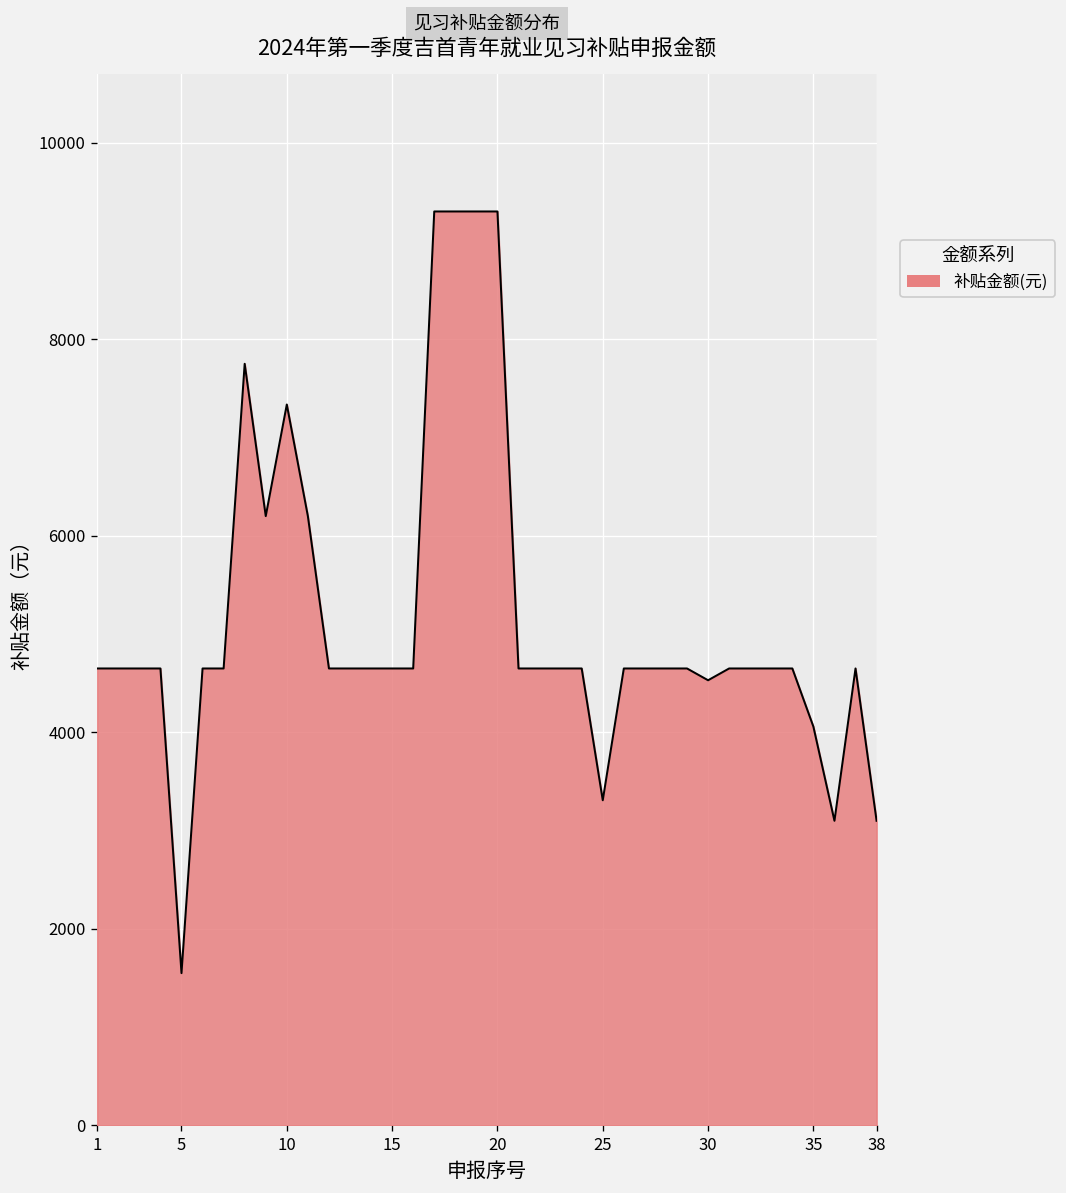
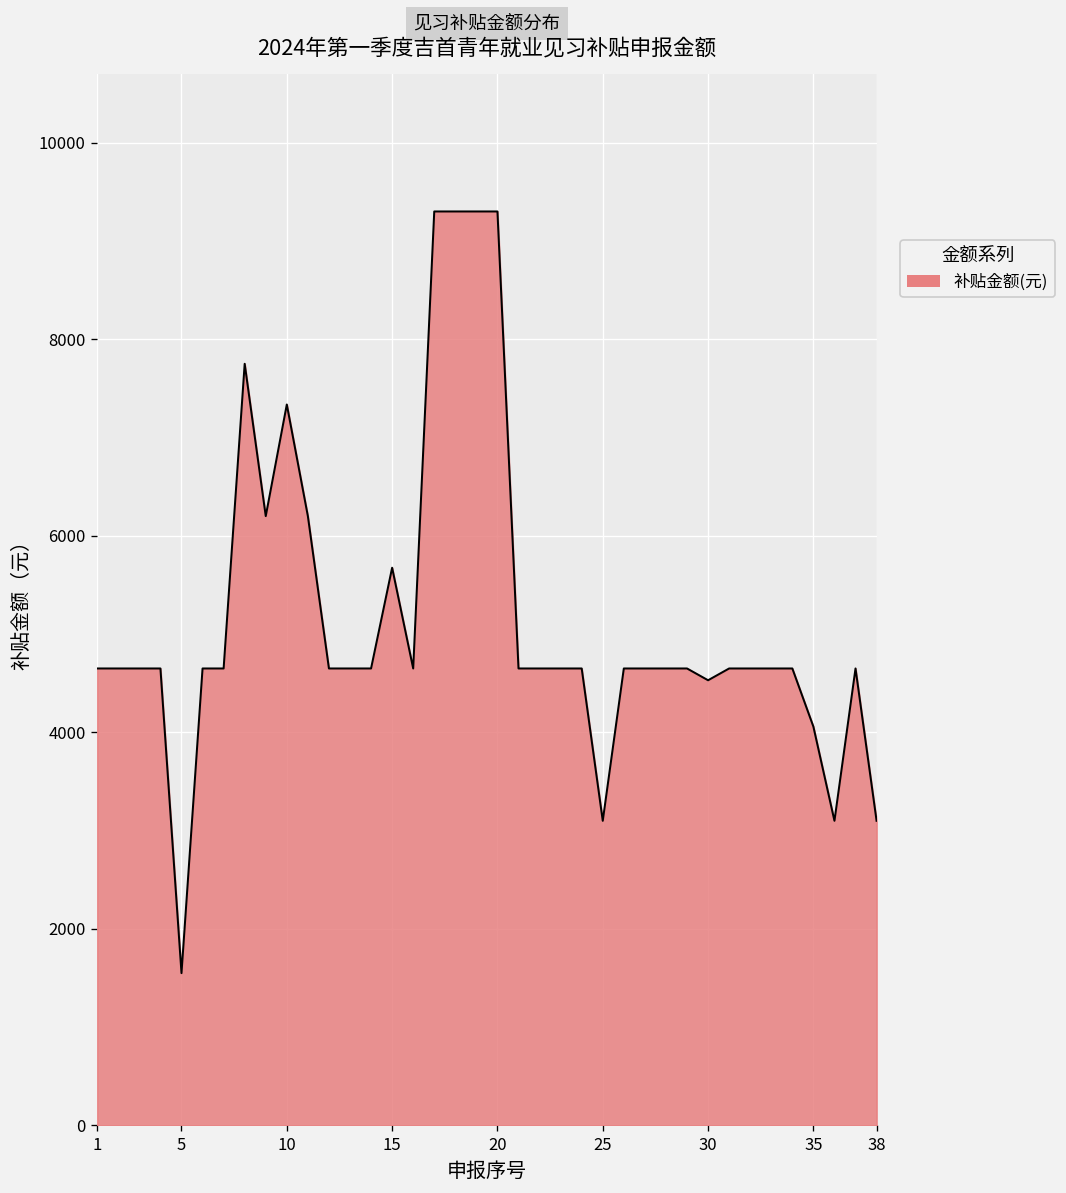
15: 4700 -> 5700
25: 3300 -> 3100
